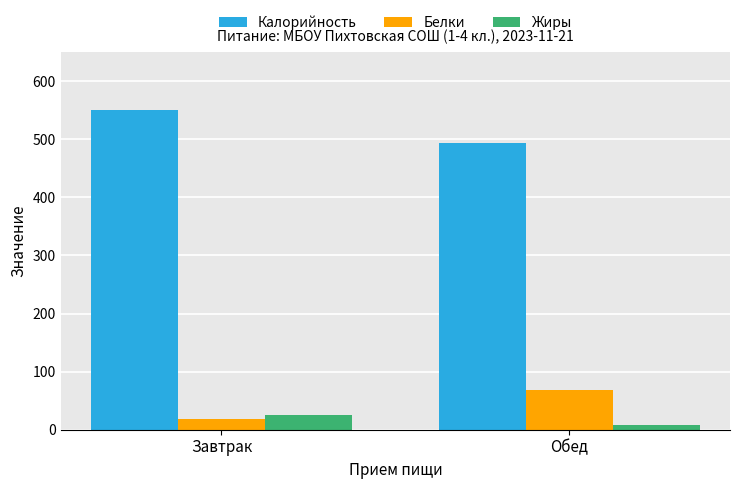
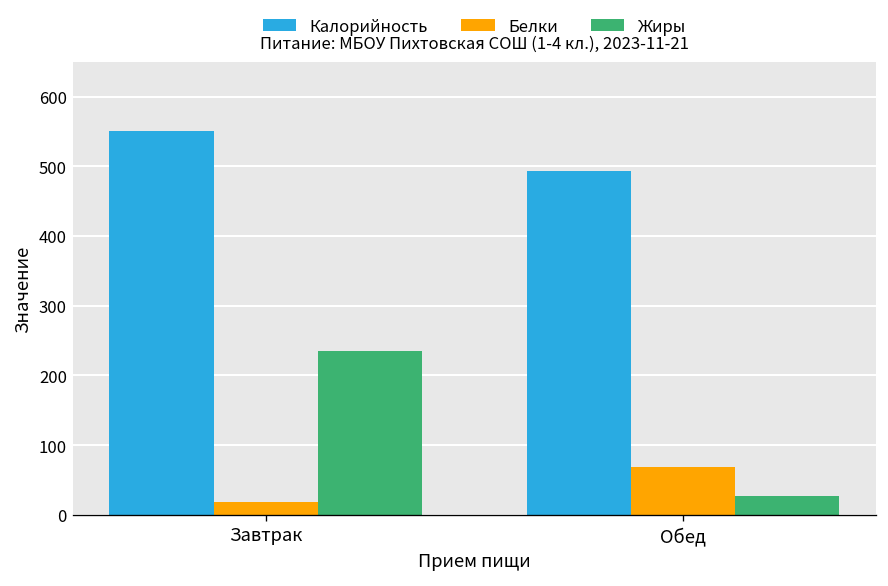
Жиры, Завтрак: 30 -> 240
Жиры, Обед: 10 -> 30
